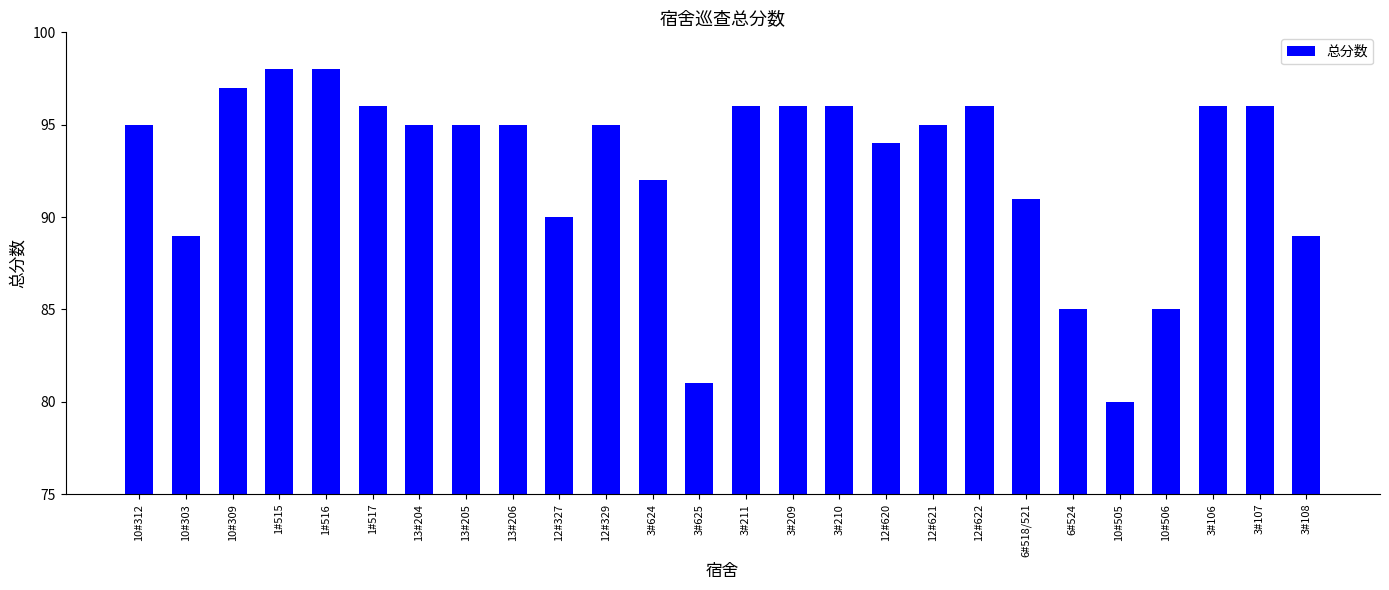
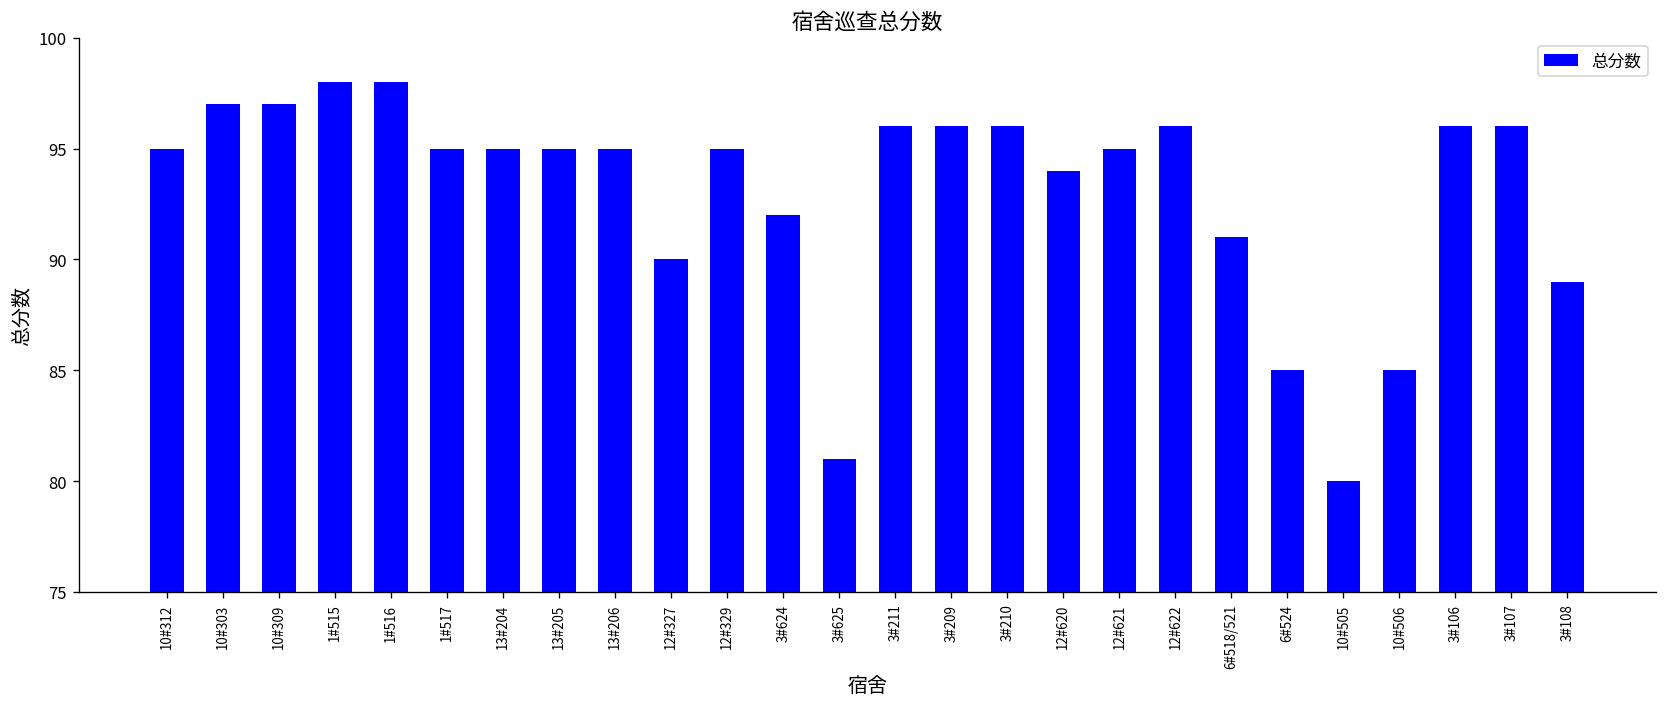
10#303: 89 -> 97
1#517: 96 -> 95
